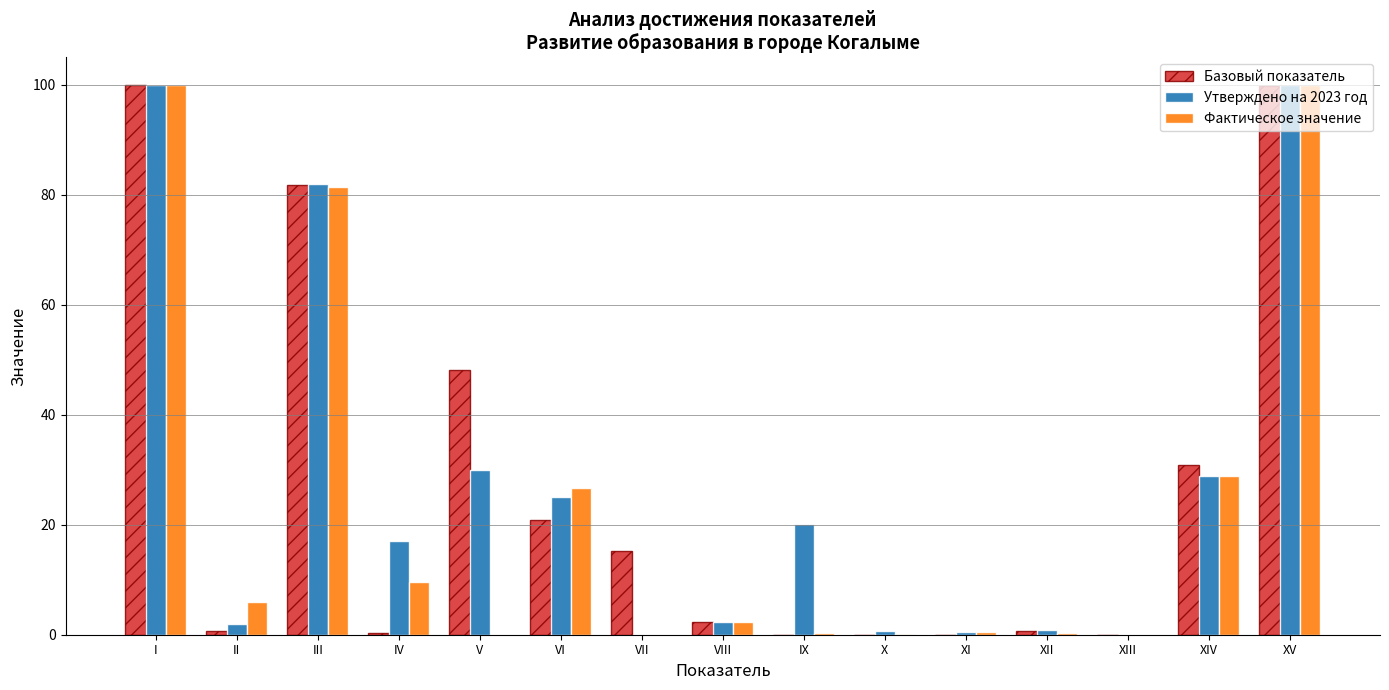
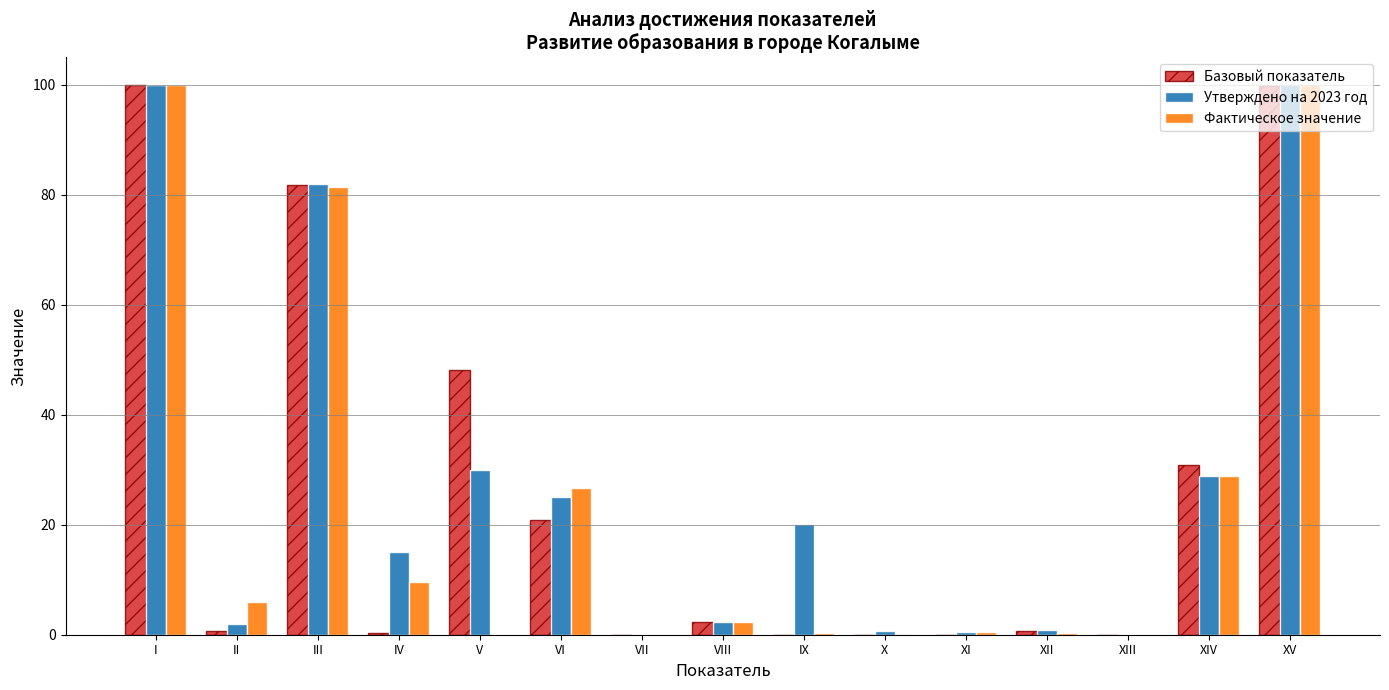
Утверждено на 2023 год, IV: 17 -> 15
Базовый показатель, VII: 15 -> 0
